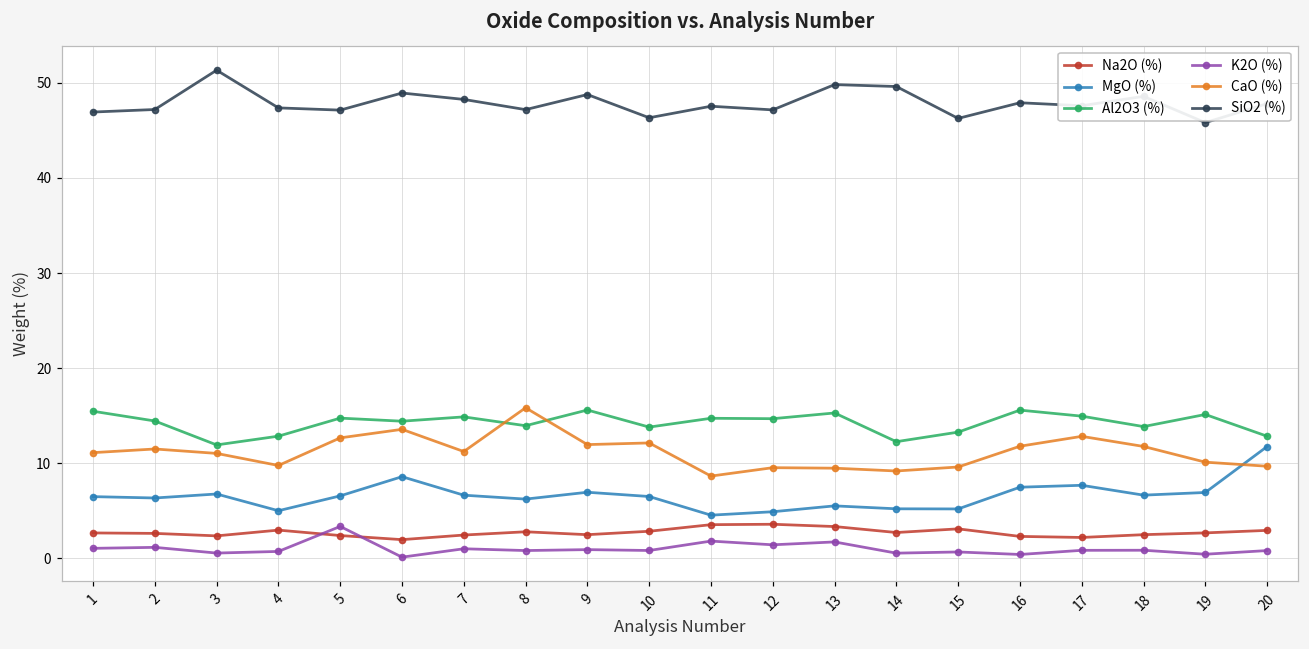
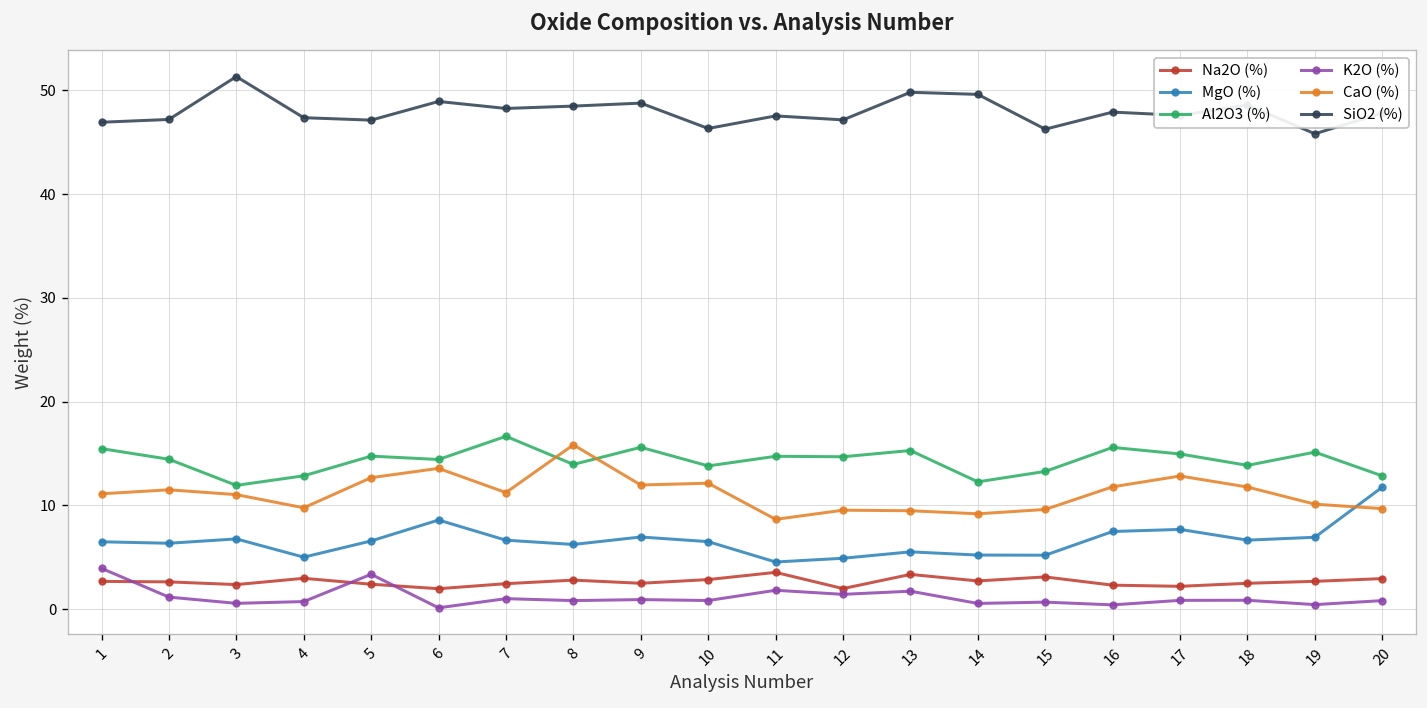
K2O (%), 1: 1 -> 4
Al2O3 (%), 7: 15 -> 17
SiO2 (%), 8: 47 -> 48
Na2O (%), 12: 4 -> 2
